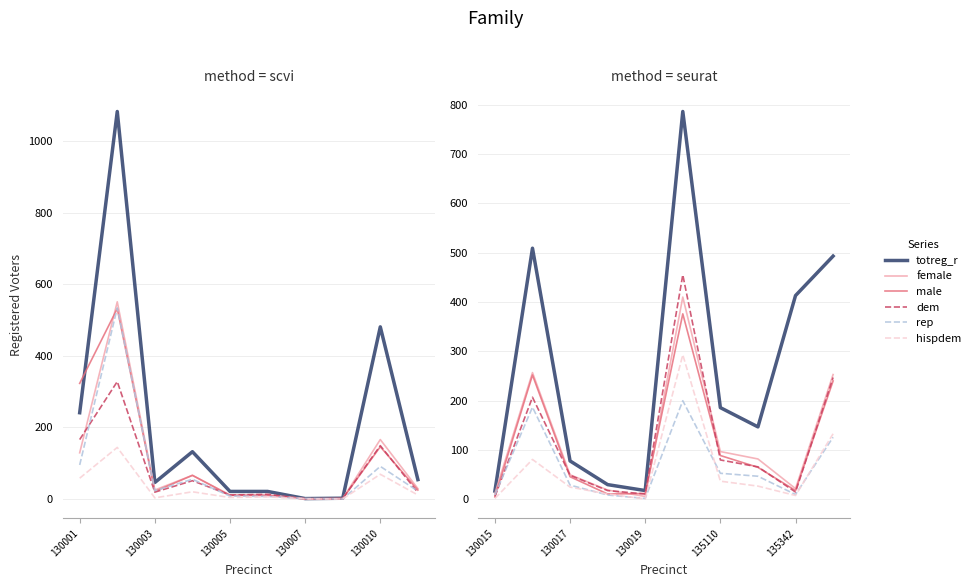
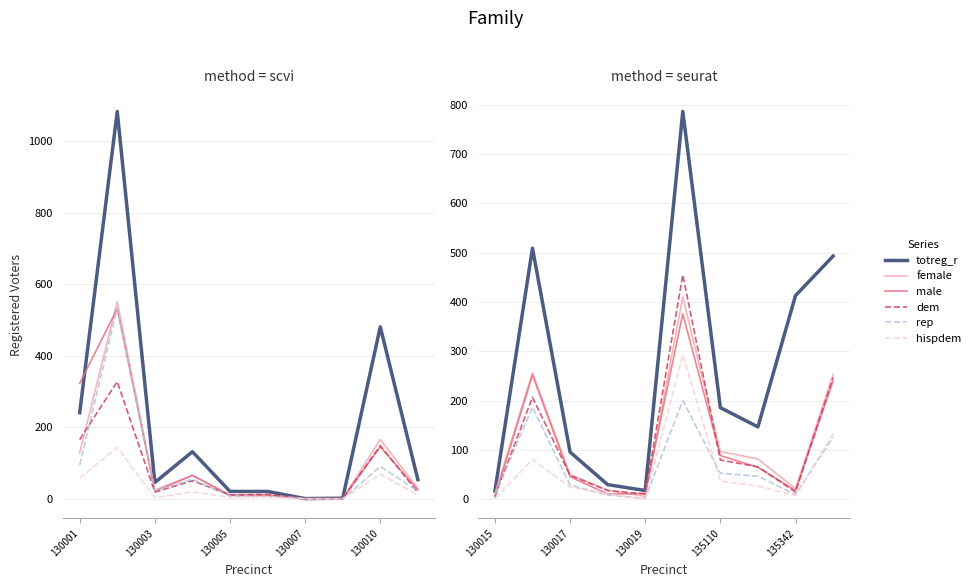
method = seurat, totreg_r, 130017: 80 -> 100
